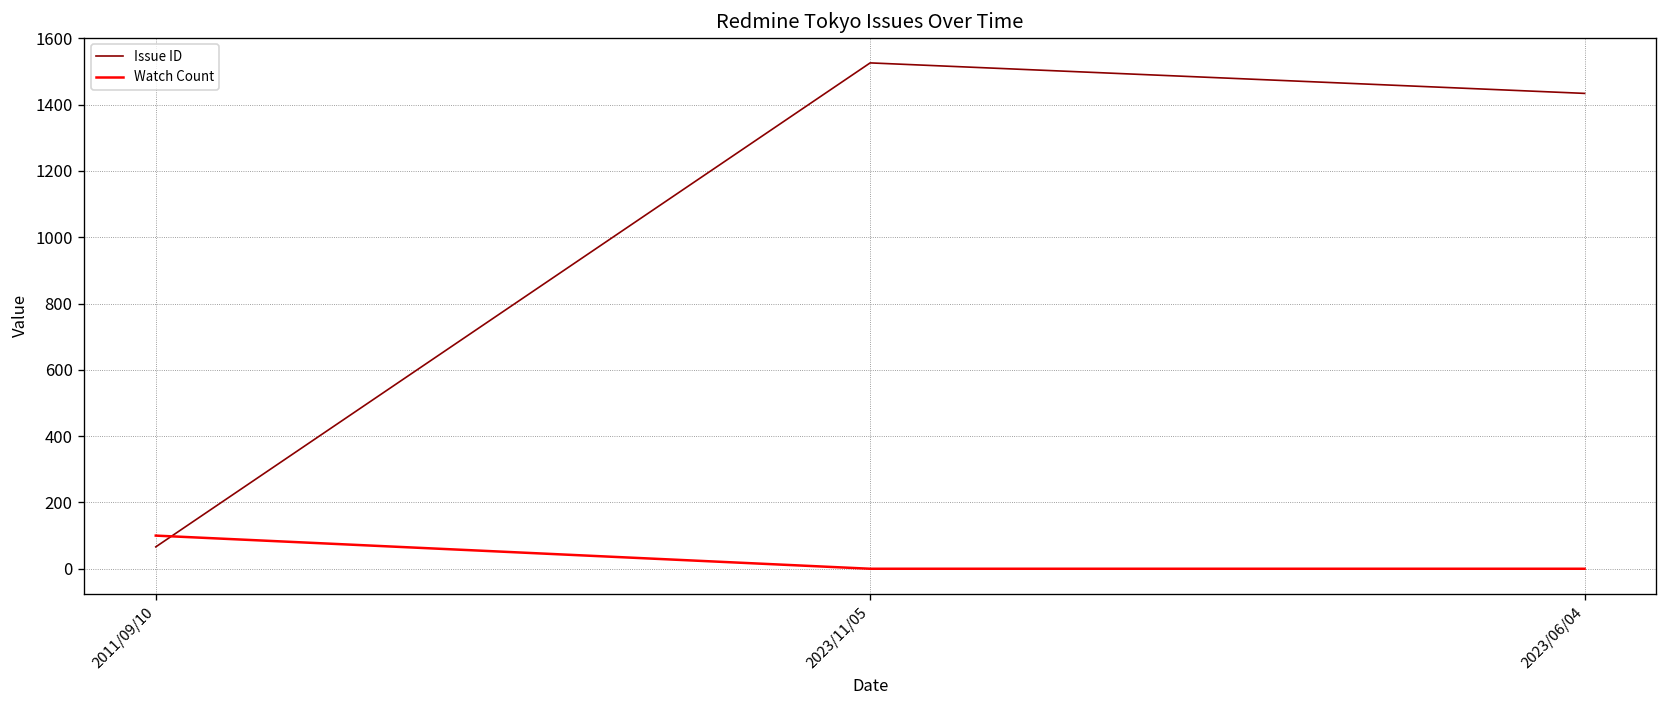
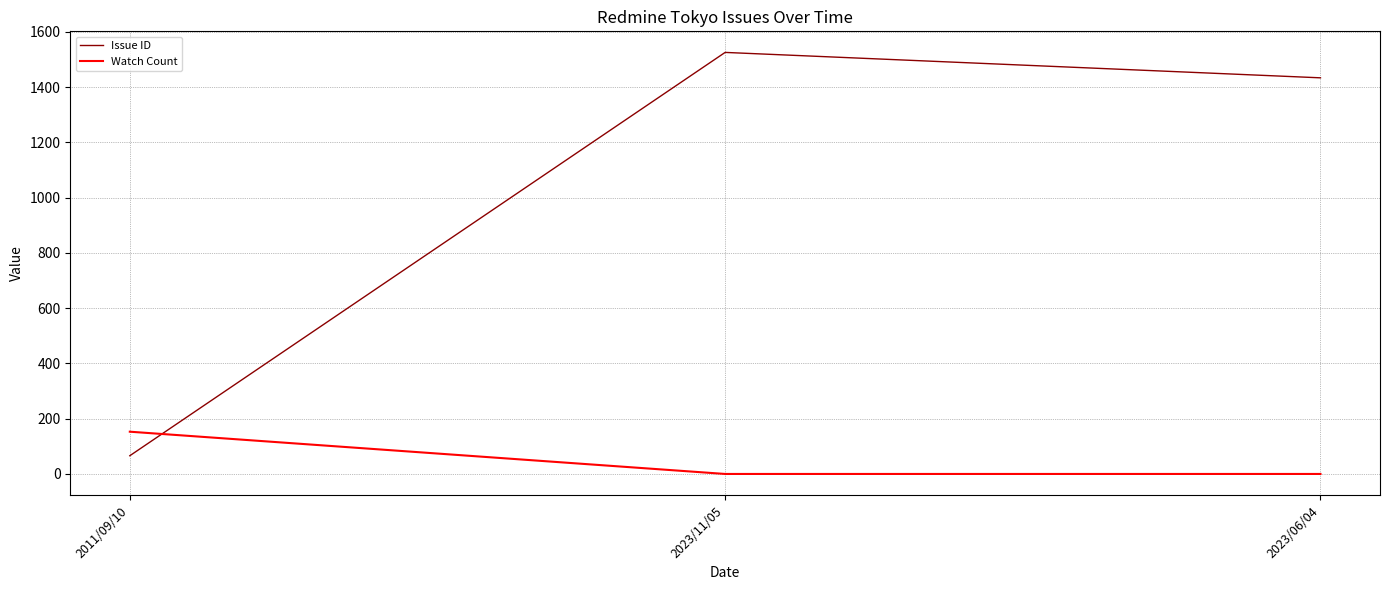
Watch Count, 2011/09/10: 100 -> 150
